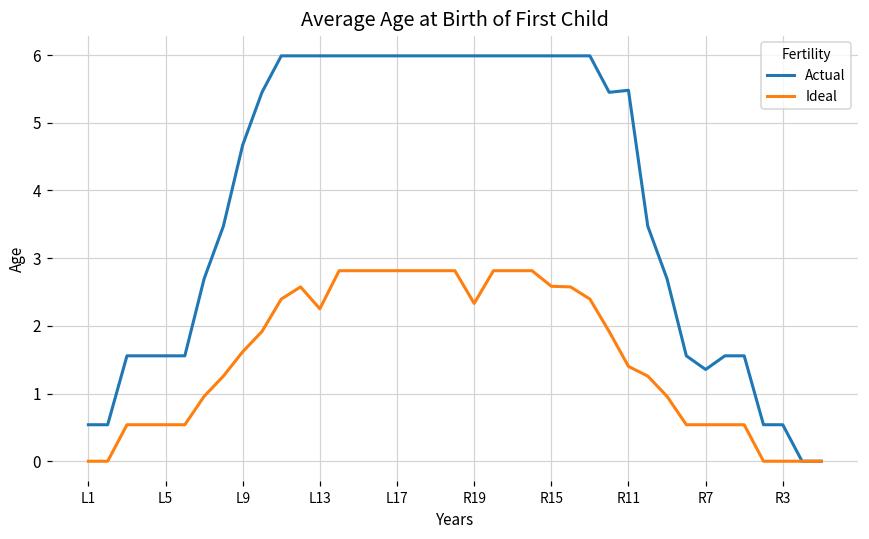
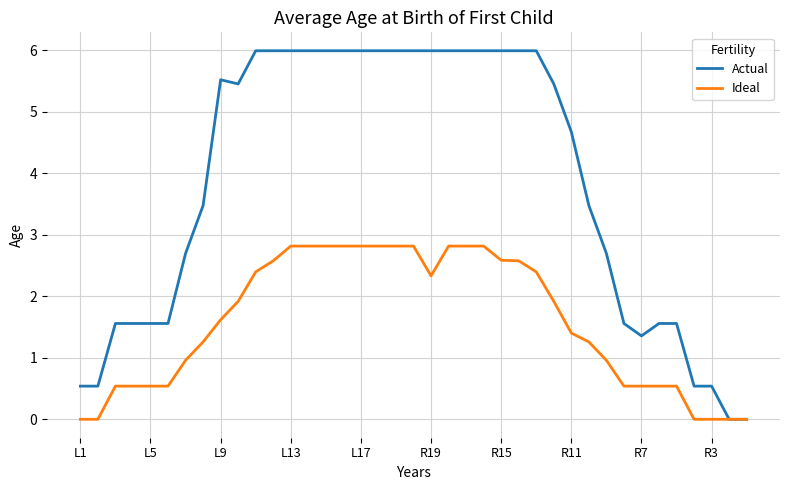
Actual, L9: 4.7 -> 5.5
Ideal, L13: 2.3 -> 2.8
Actual, R11: 5.5 -> 4.7
